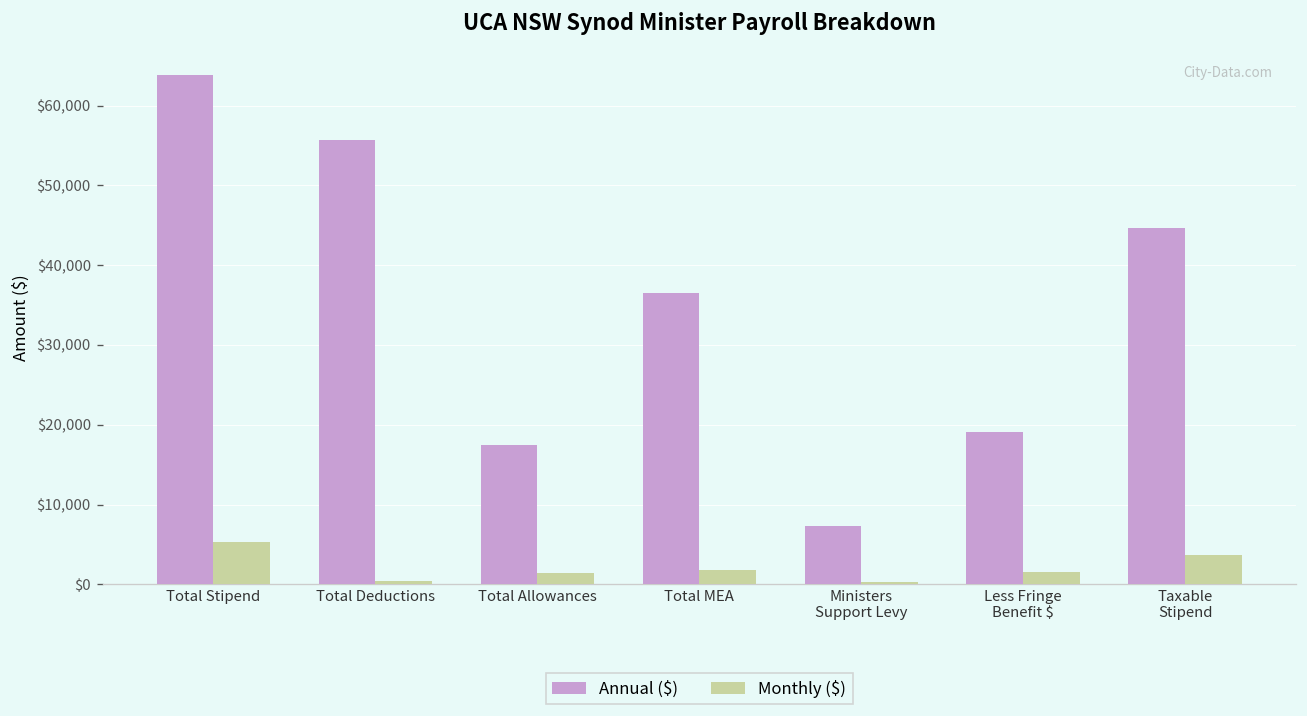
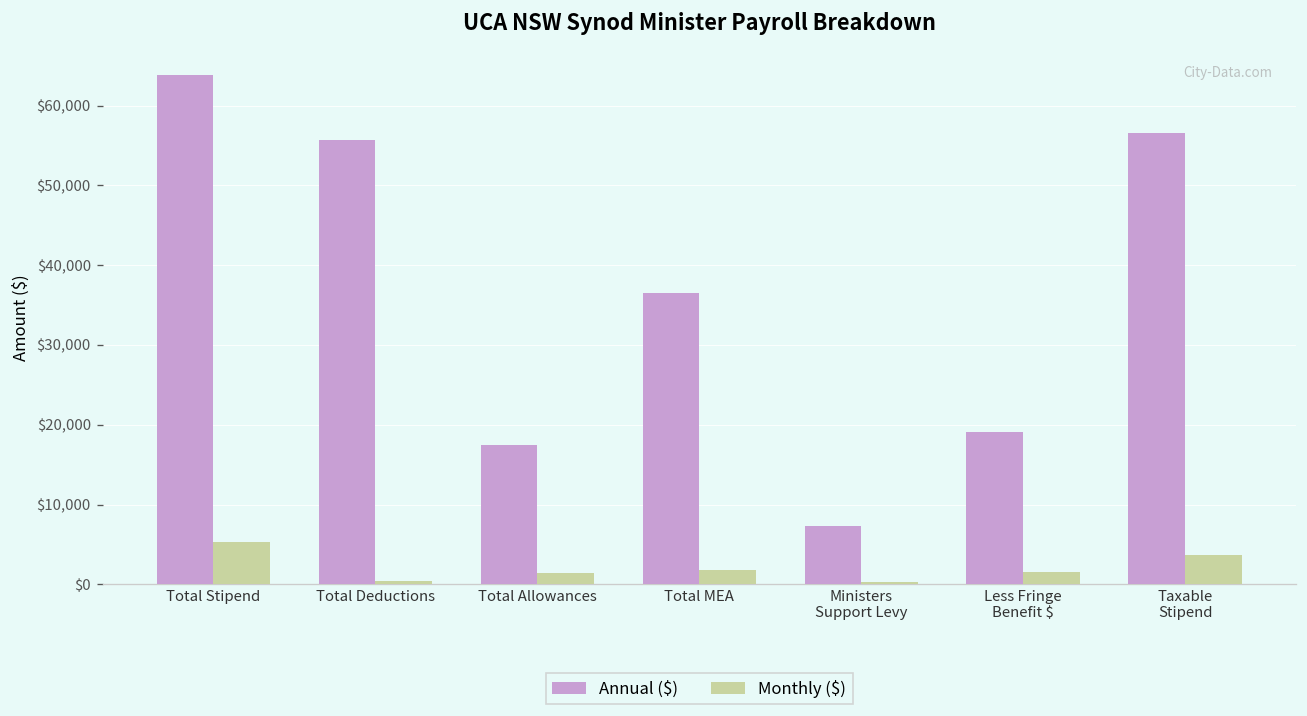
Annual ($), Taxable Stipend: $45,000 -> $57,000
